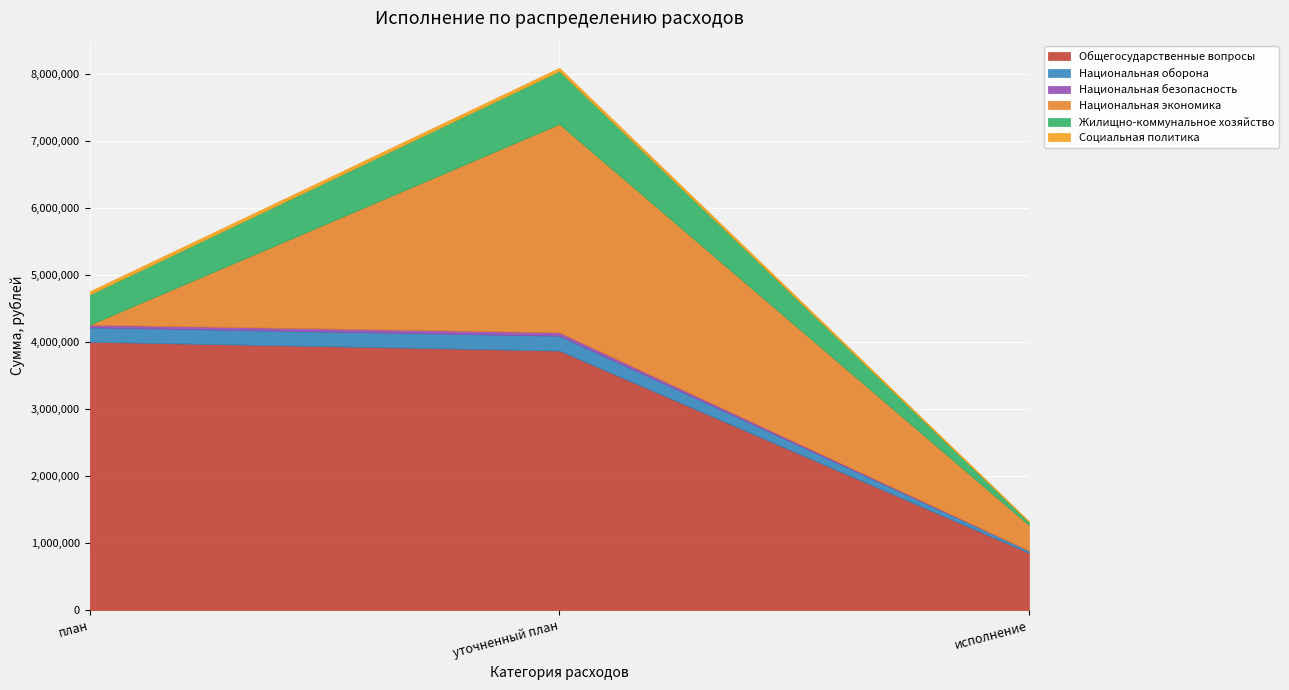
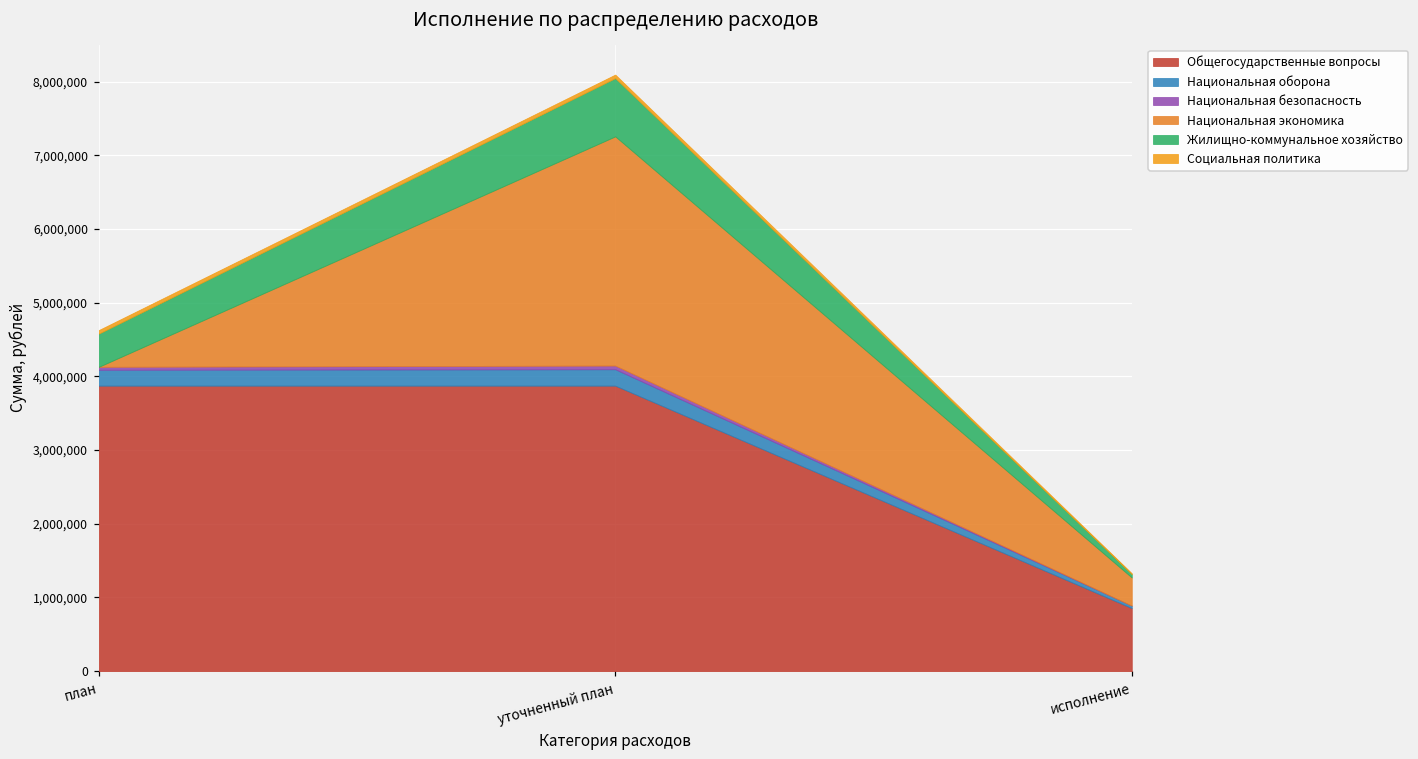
Общегосударственные вопросы, план: 4,000,000 -> 3,900,000
